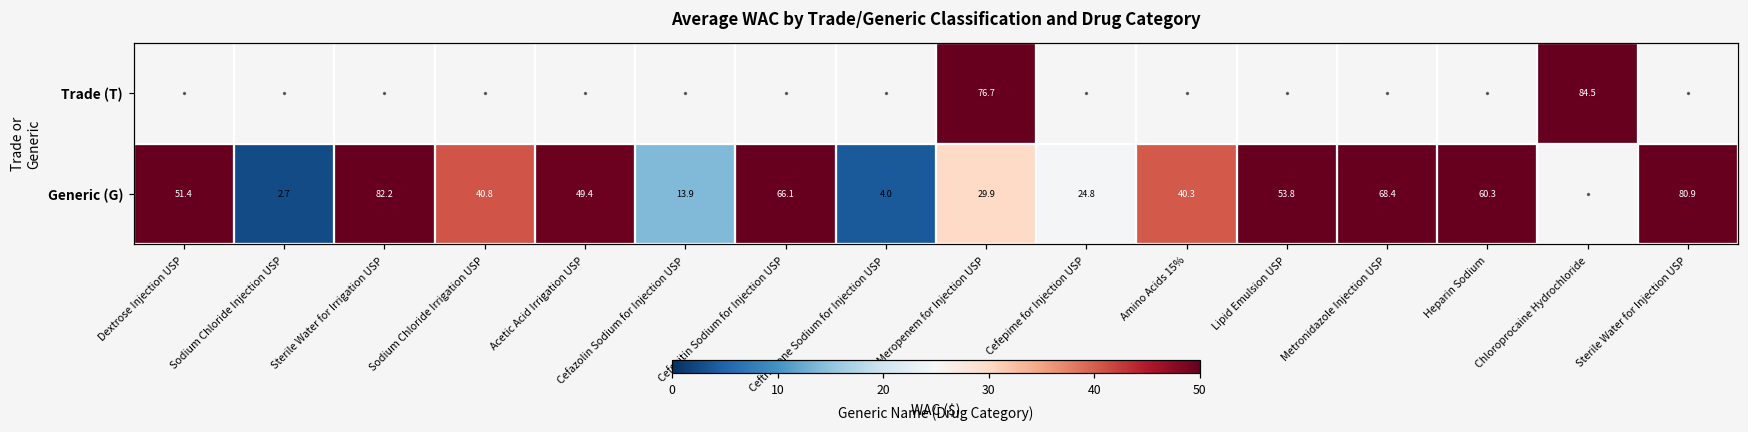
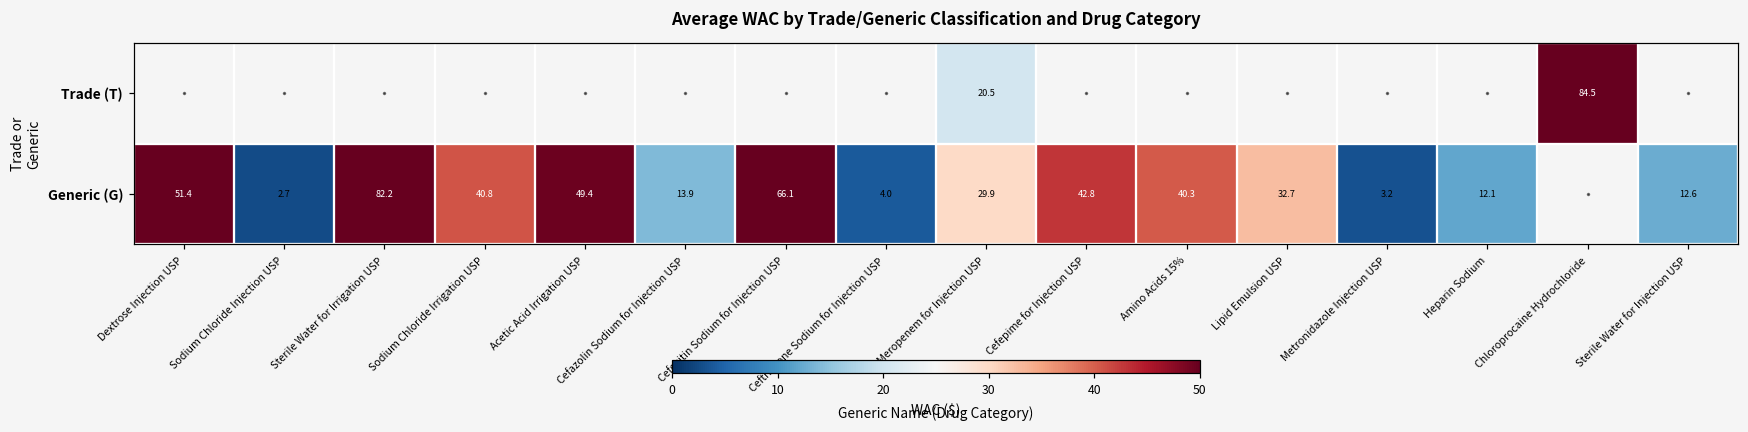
Trade (T), Meropenem for Injection USP: 76.7 -> 20.5
Generic (G), Cefepime for Injection USP: 24.8 -> 42.8
Generic (G), Lipid Emulsion USP: 53.8 -> 32.7
Generic (G), Metronidazole Injection USP: 68.4 -> 3.2
Generic (G), Heparin Sodium: 60.3 -> 12.1
Generic (G), Sterile Water for Injection USP: 80.9 -> 12.6
